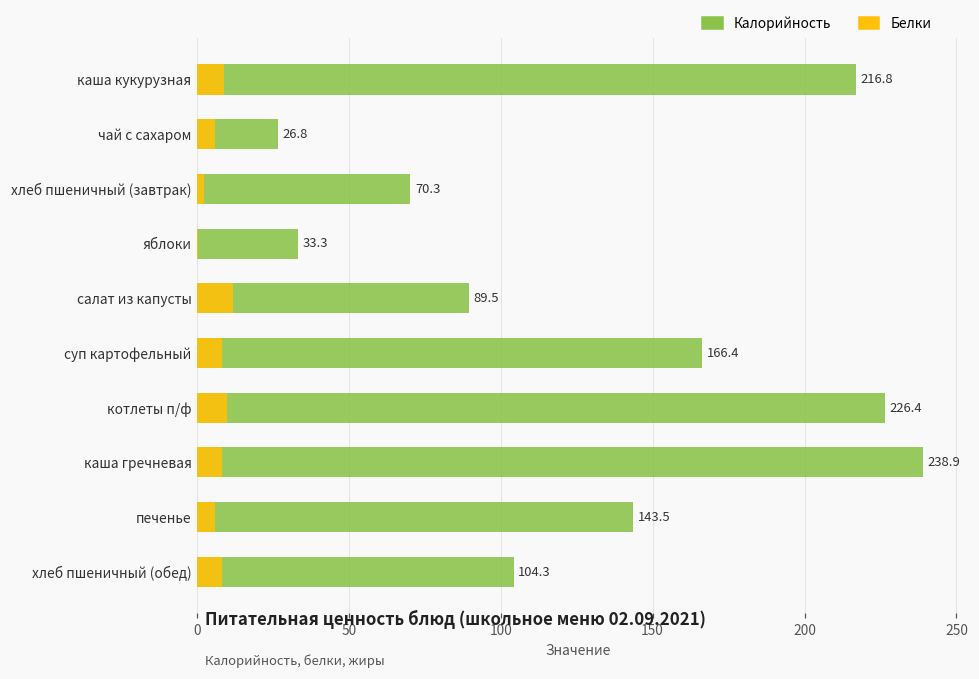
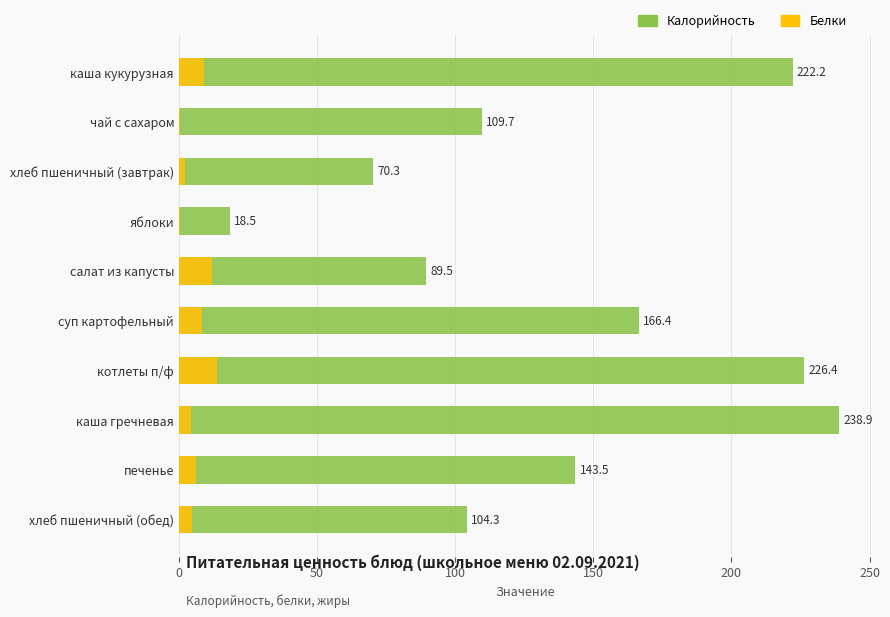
Калорийность, каша кукурузная: 216.8 -> 222.2
Калорийность, чай с сахаром: 26.8 -> 109.7
Белки, чай с сахаром: 6 -> 0
Калорийность, яблоки: 33.3 -> 18.5
Белки, котлеты п/ф: 10 -> 14
Белки, каша гречневая: 8 -> 4
Белки, хлеб пшеничный (обед): 8 -> 5
